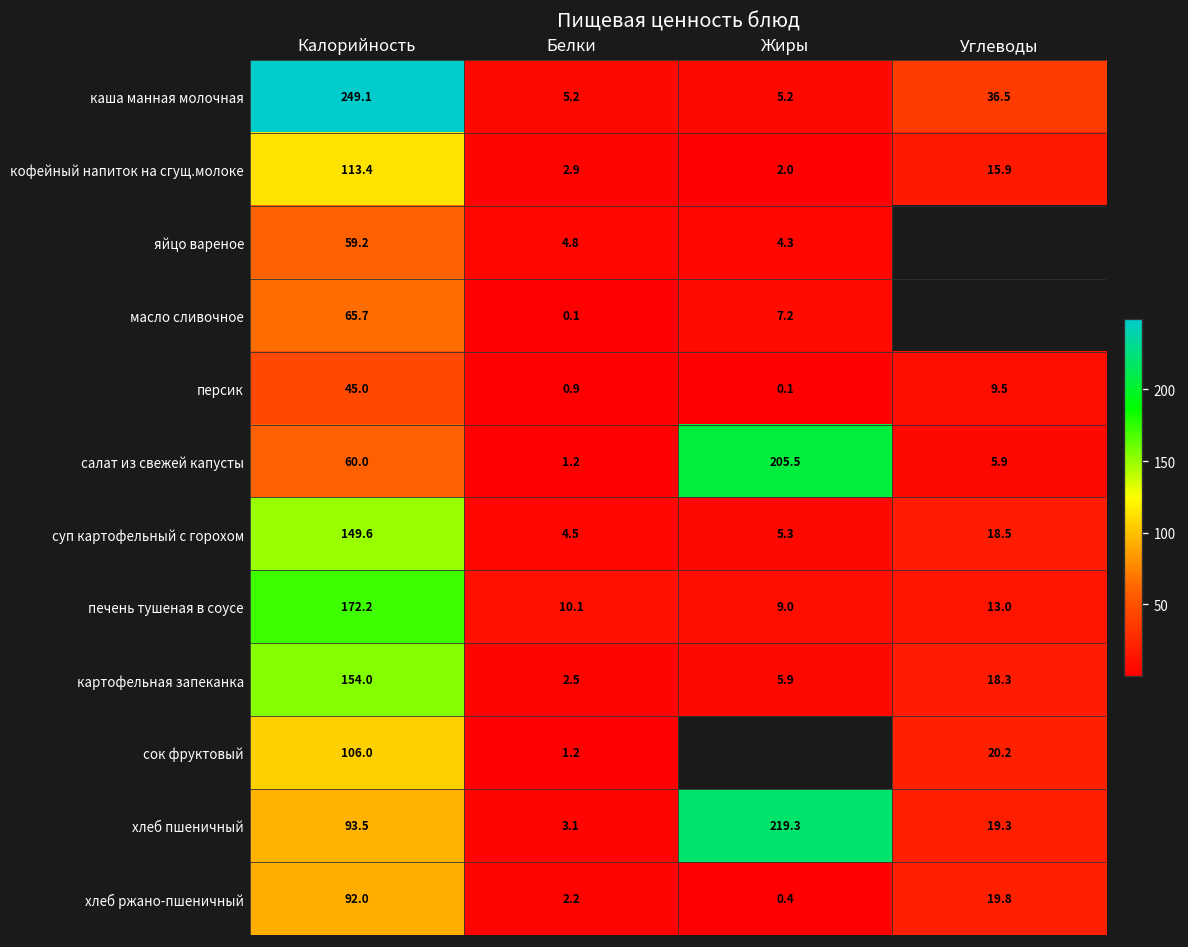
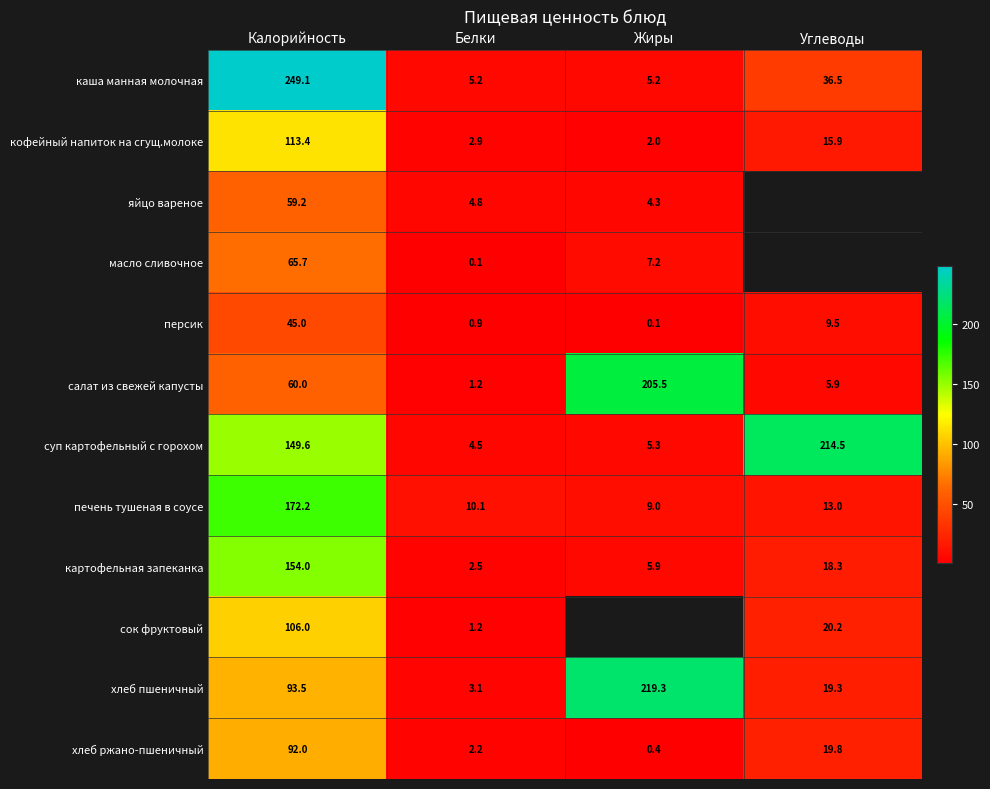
суп картофельный с горохом, Углеводы: 18.5 -> 214.5
